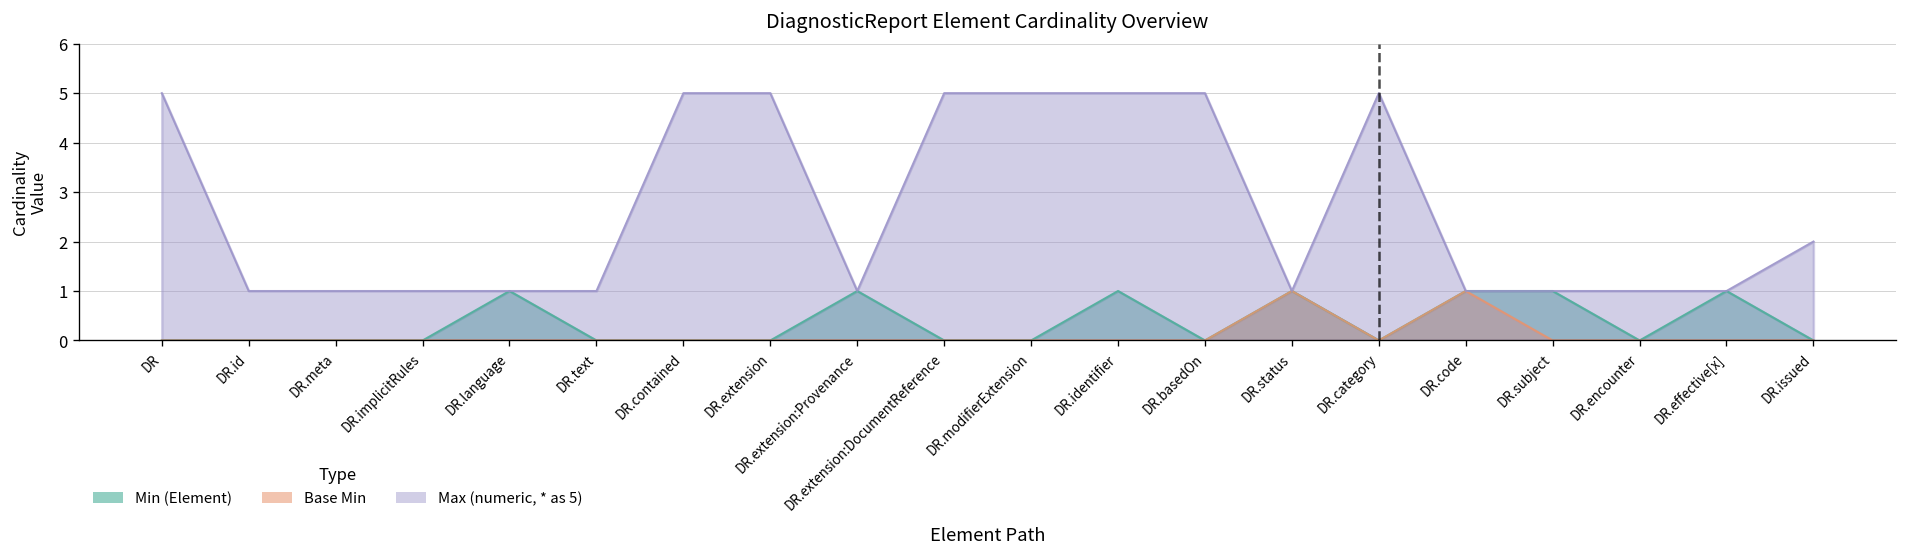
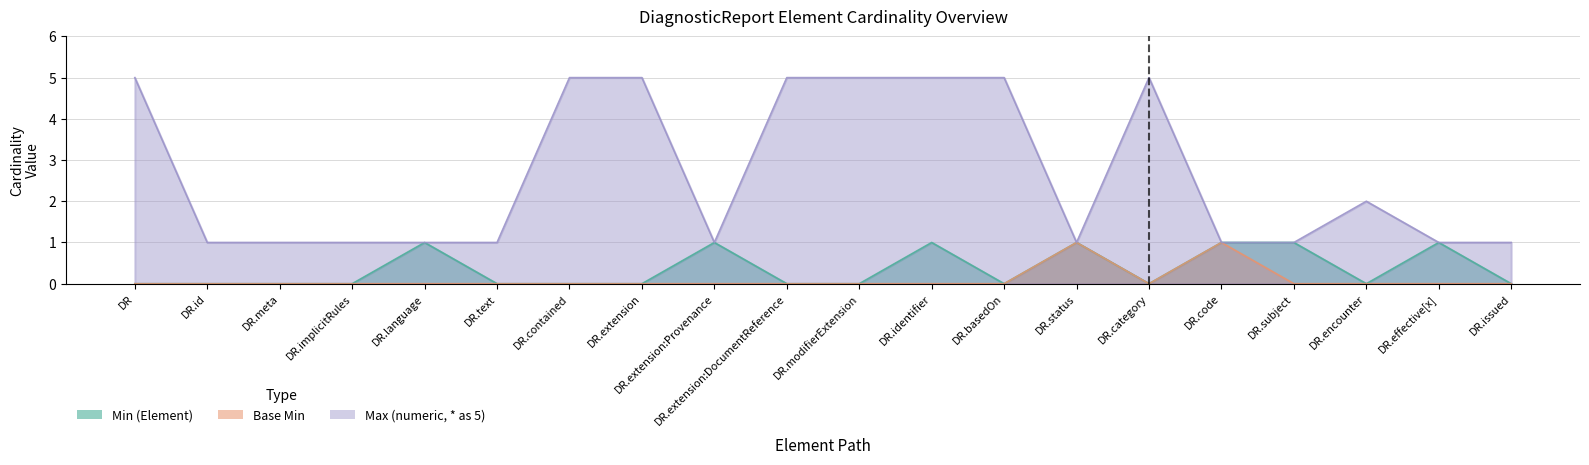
Max (numeric, * as 5), DR.encounter: 1 -> 2
Max (numeric, * as 5), DR.issued: 2 -> 1
